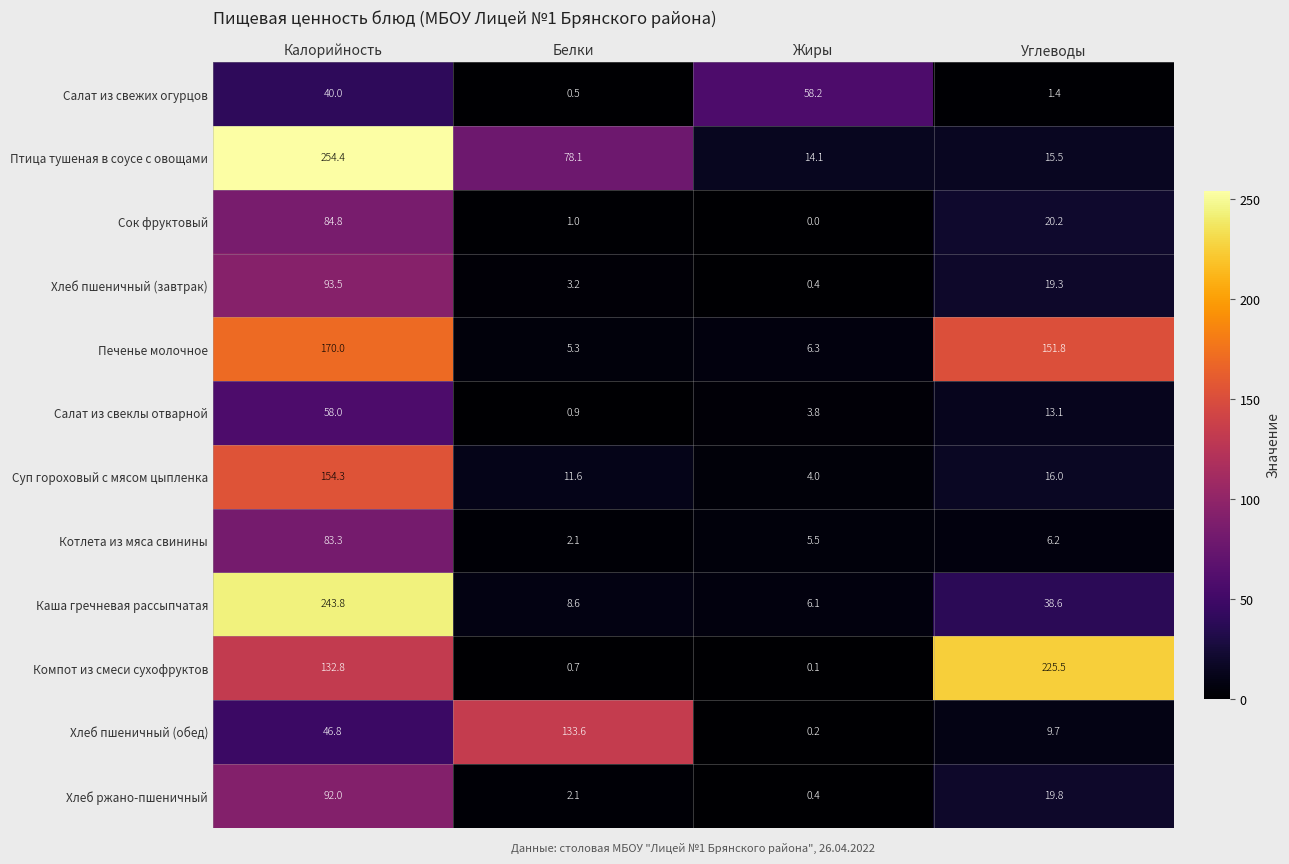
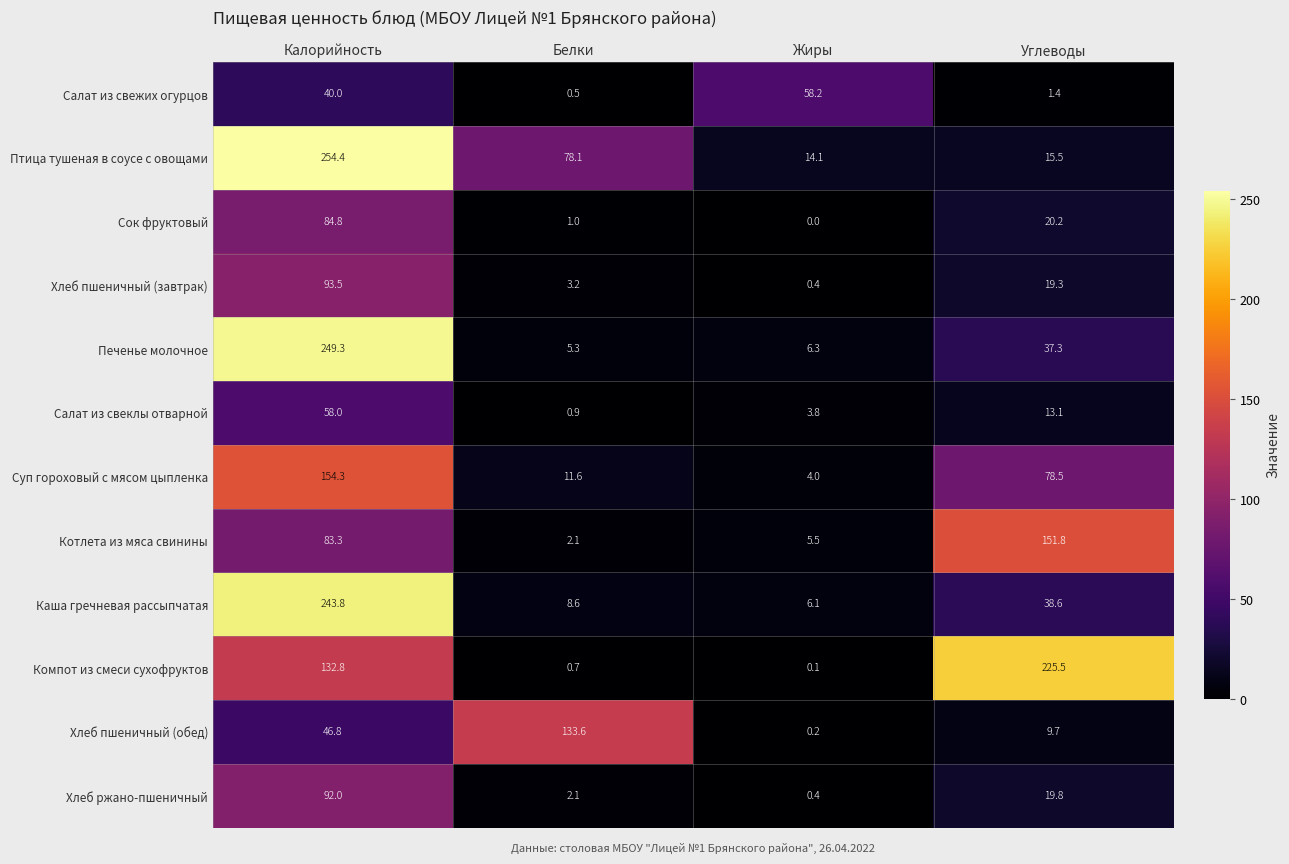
Печенье молочное, Калорийность: 170.0 -> 249.3
Печенье молочное, Углеводы: 151.8 -> 37.3
Суп гороховый с мясом цыпленка, Углеводы: 16.0 -> 78.5
Котлета из мяса свинины, Углеводы: 6.2 -> 151.8
